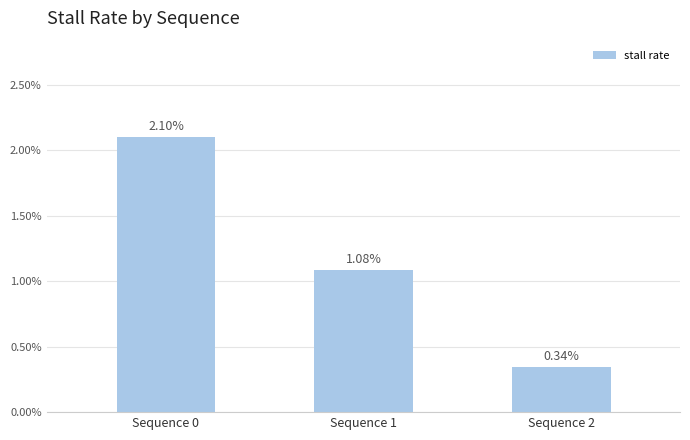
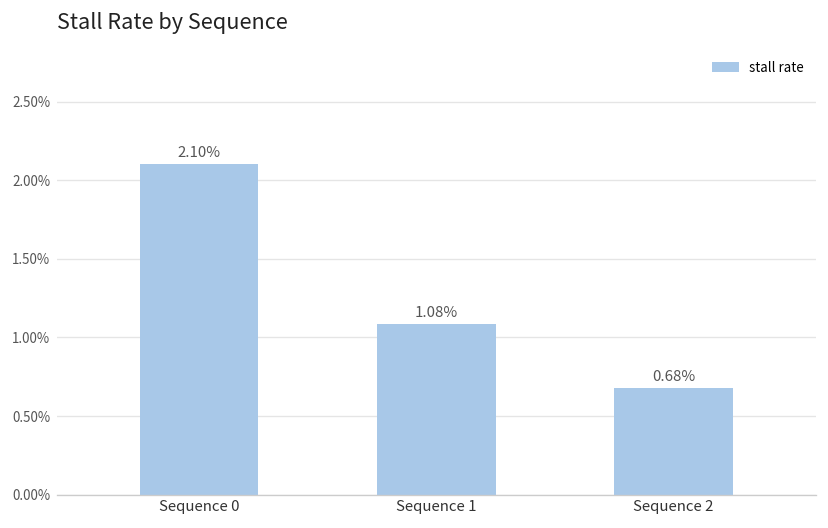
Sequence 2: 0.34% -> 0.68%
